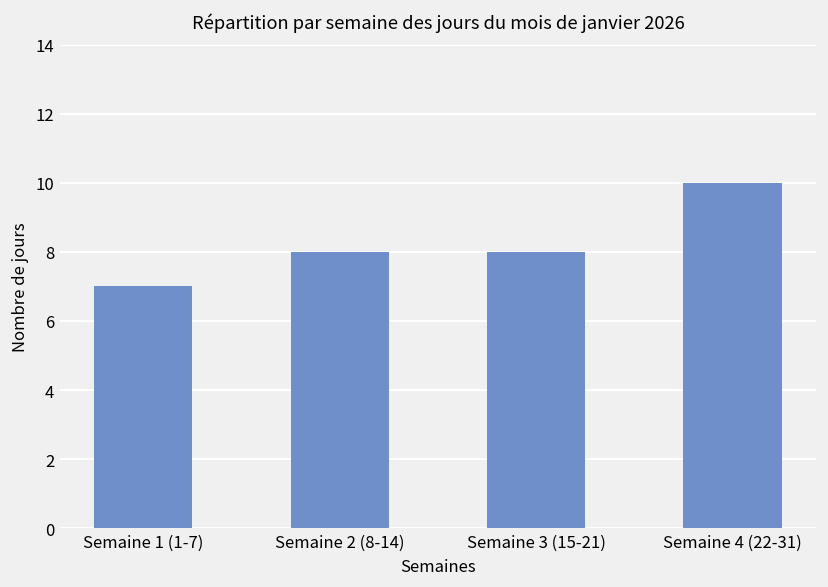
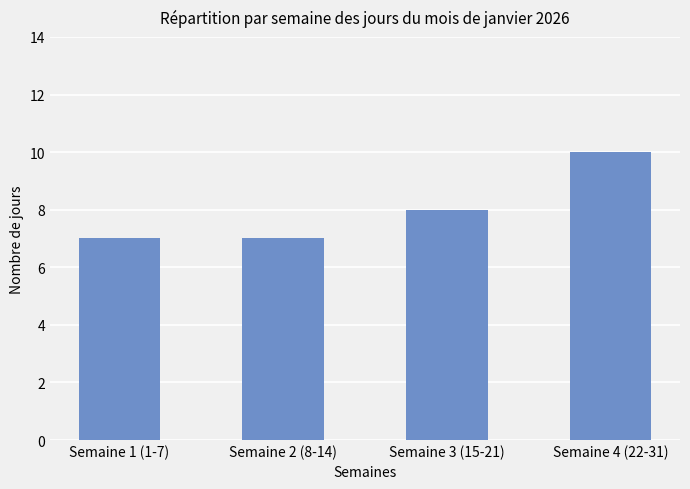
Semaine 2 (8-14): 8 -> 7
